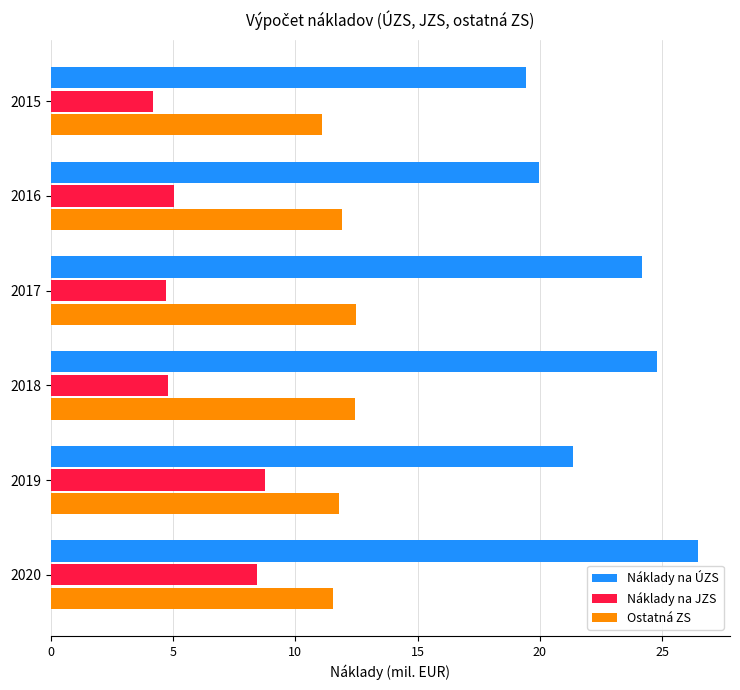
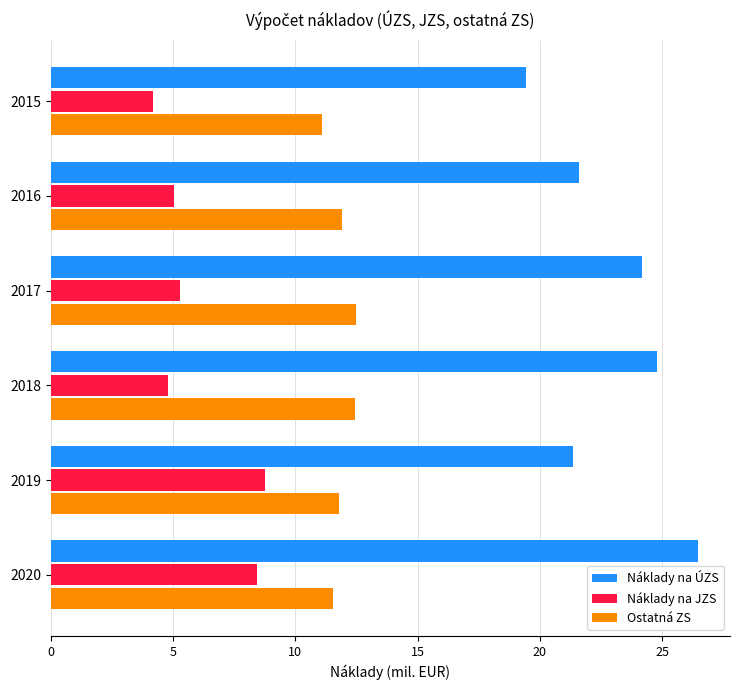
Náklady na ÚZS, 2016: 20.0 -> 21.6
Náklady na JZS, 2017: 4.7 -> 5.3
